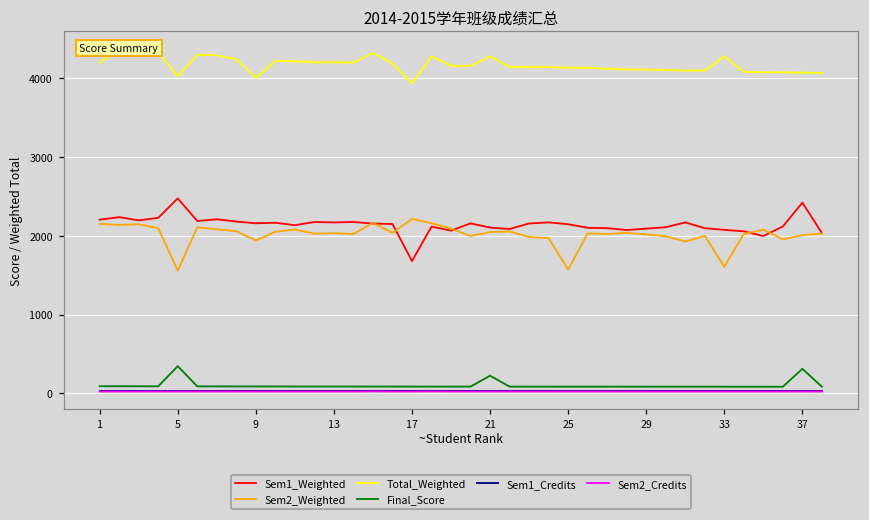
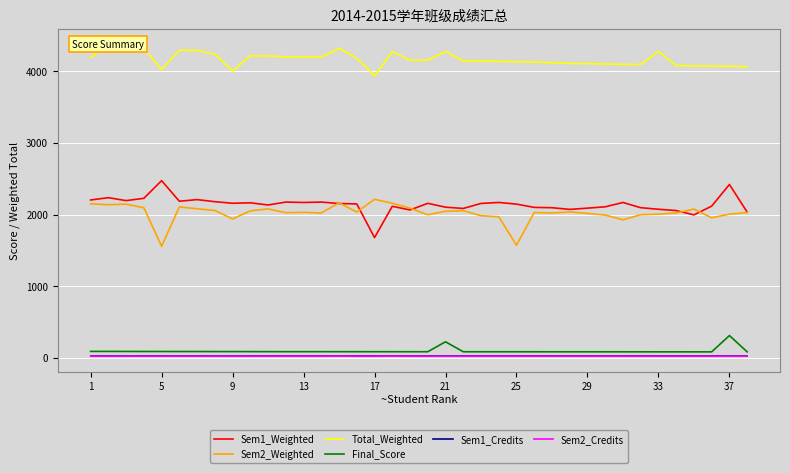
Final_Score, 5: 300 -> 100
Sem2_Weighted, 33: 1600 -> 2000
